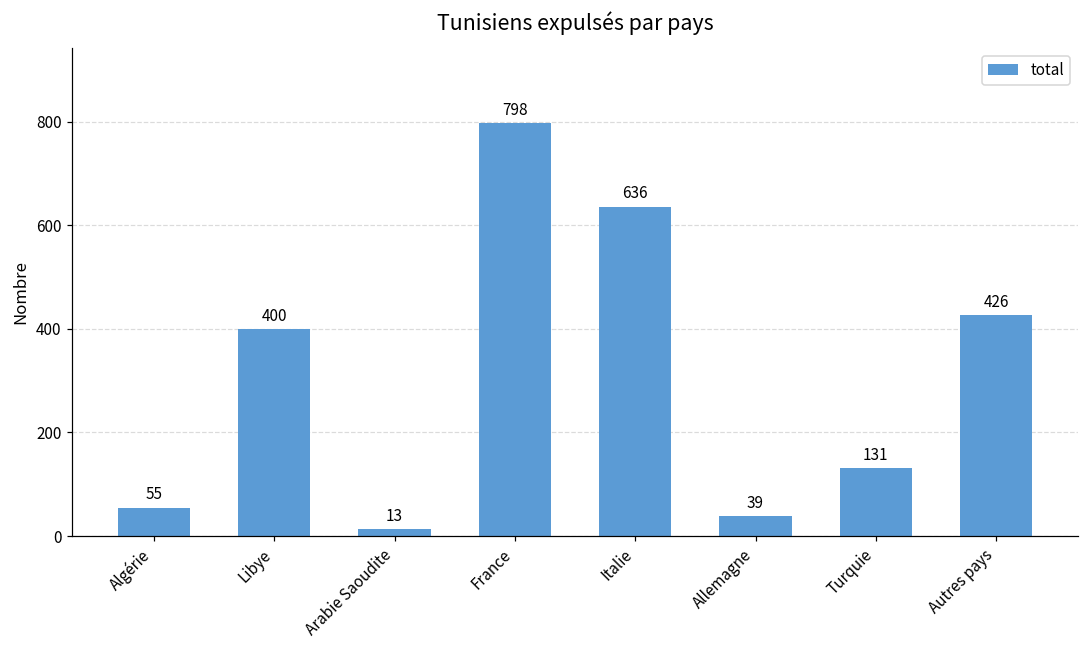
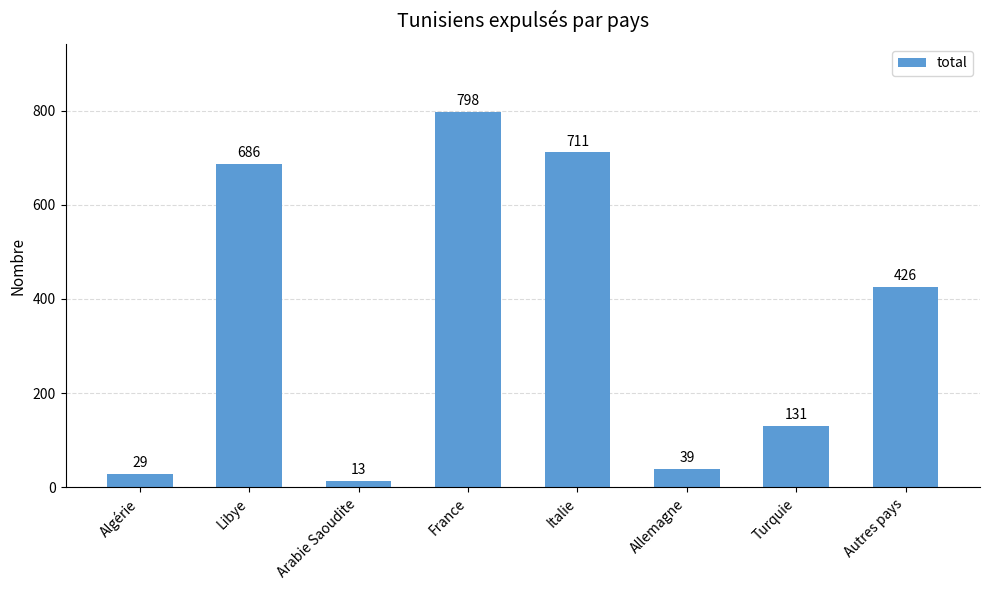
Algérie: 55 -> 29
Libye: 400 -> 686
Italie: 636 -> 711
